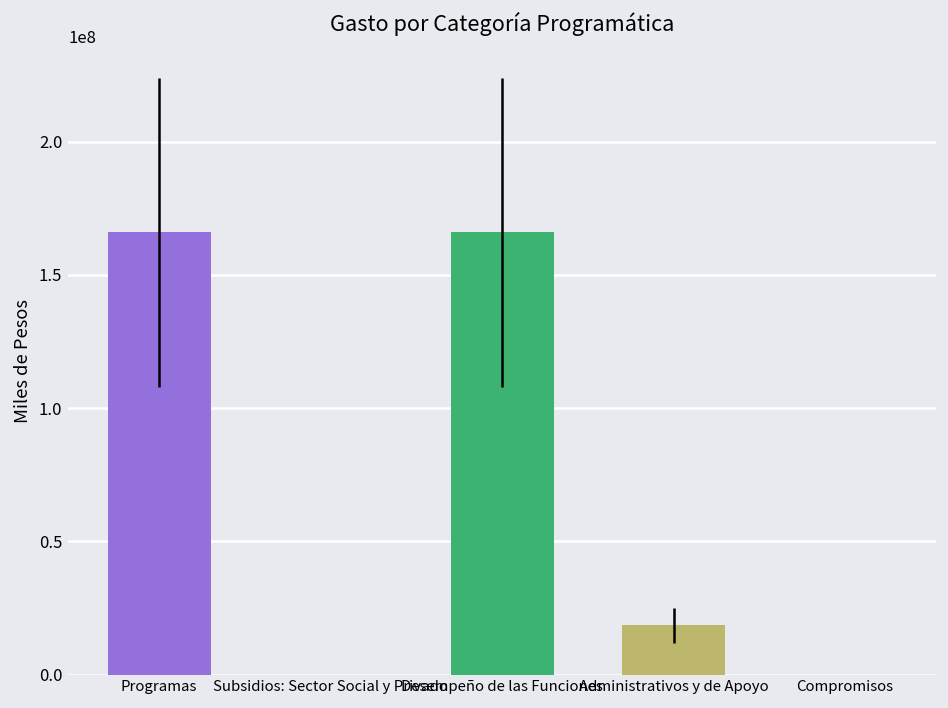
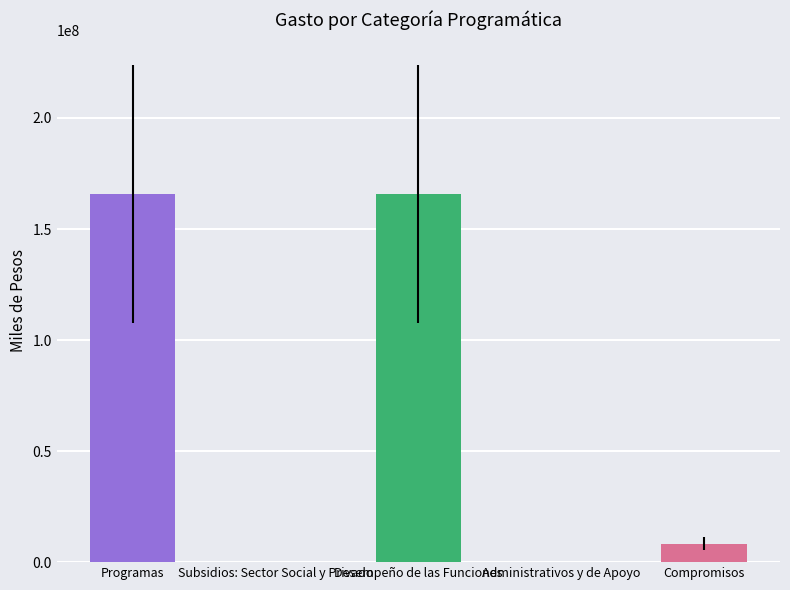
Administrativos y de Apoyo: 18000000 -> 0
Compromisos: 0 -> 8000000
